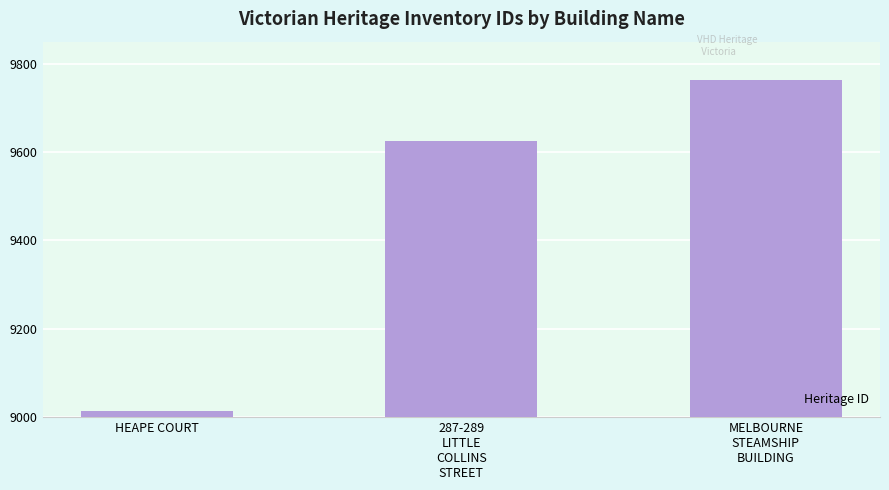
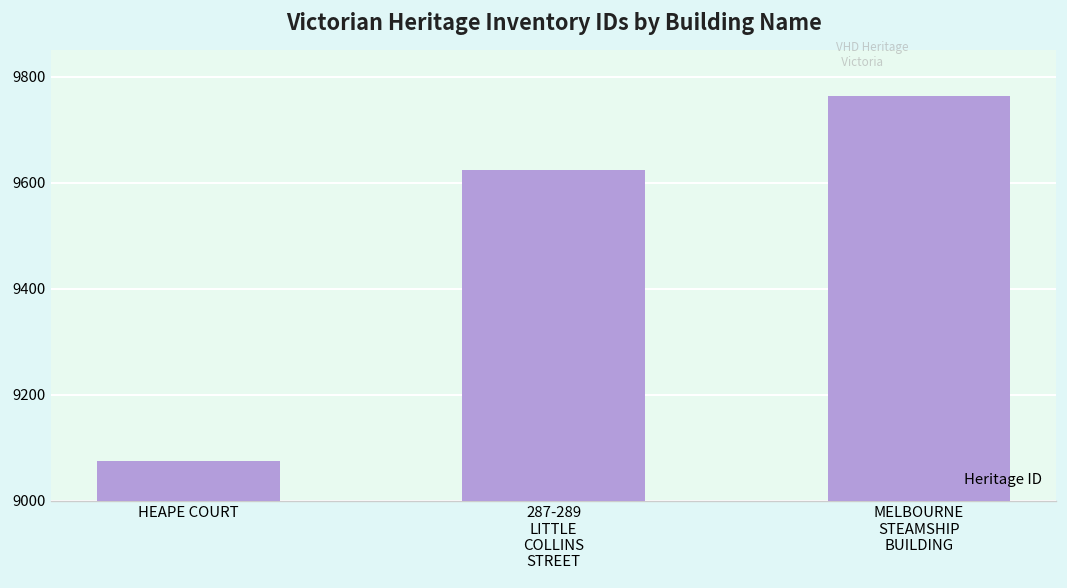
HEAPE COURT: 9010 -> 9080
